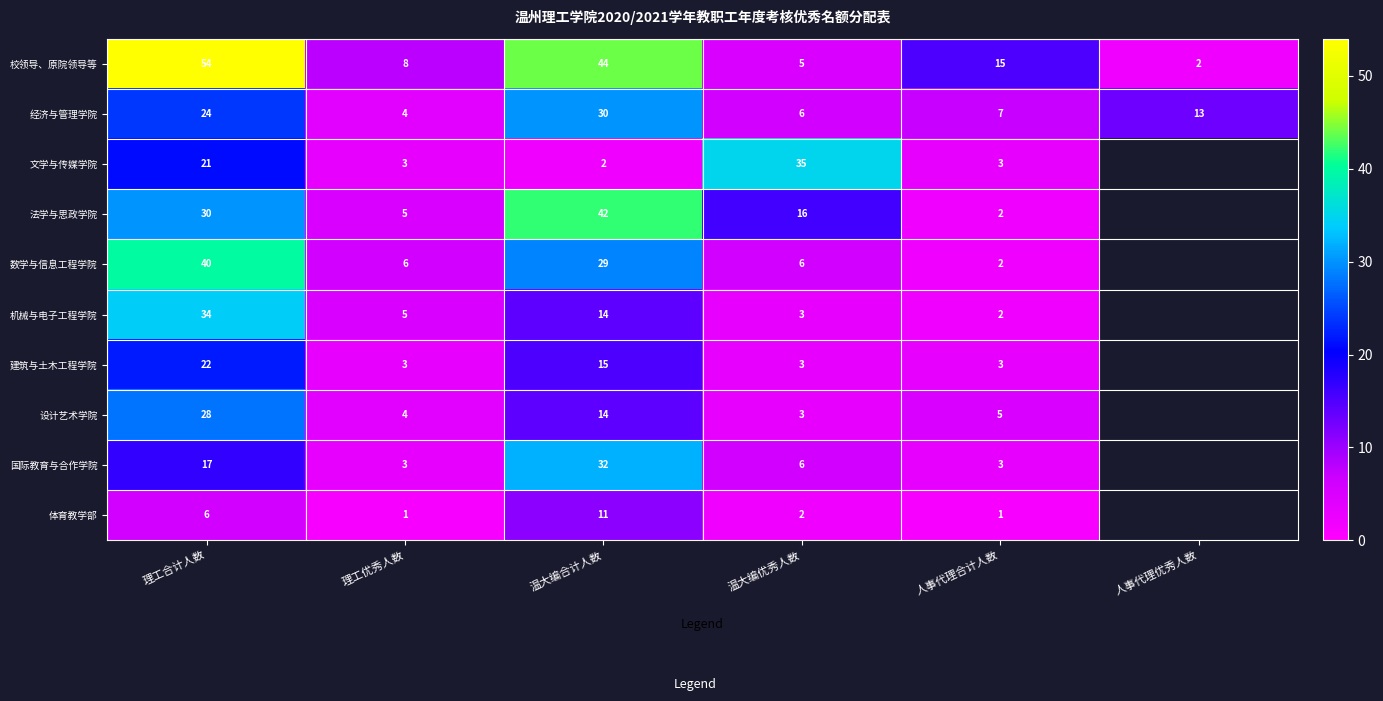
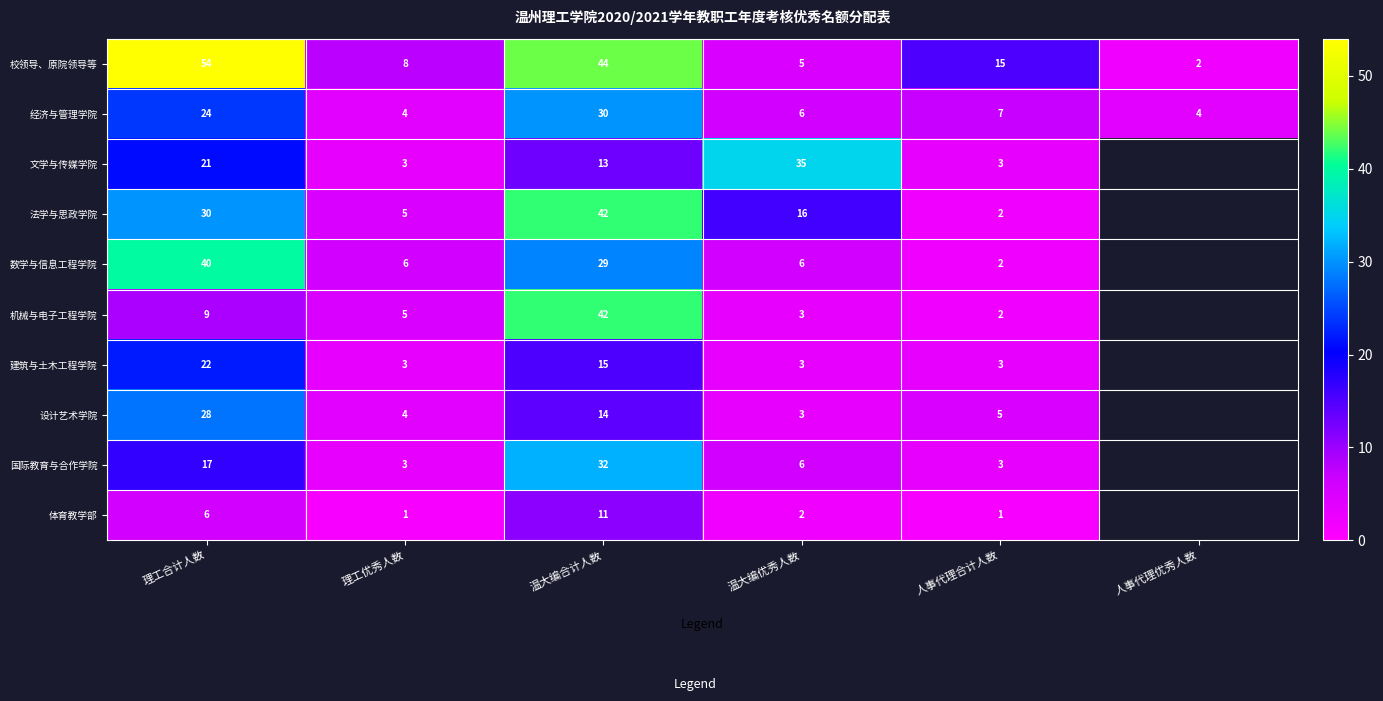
经济与管理学院, 人事代理优秀人数: 13 -> 4
文学与传媒学院, 温大编合计人数: 2 -> 13
机械与电子工程学院, 理工合计人数: 34 -> 9
机械与电子工程学院, 温大编合计人数: 14 -> 42
